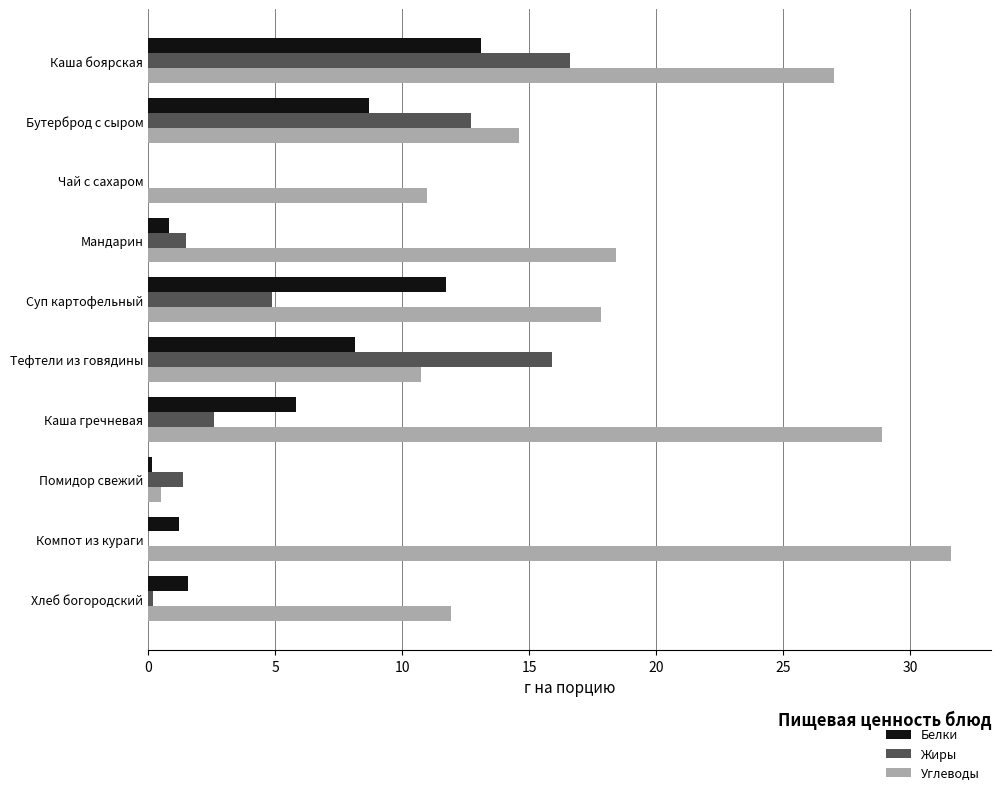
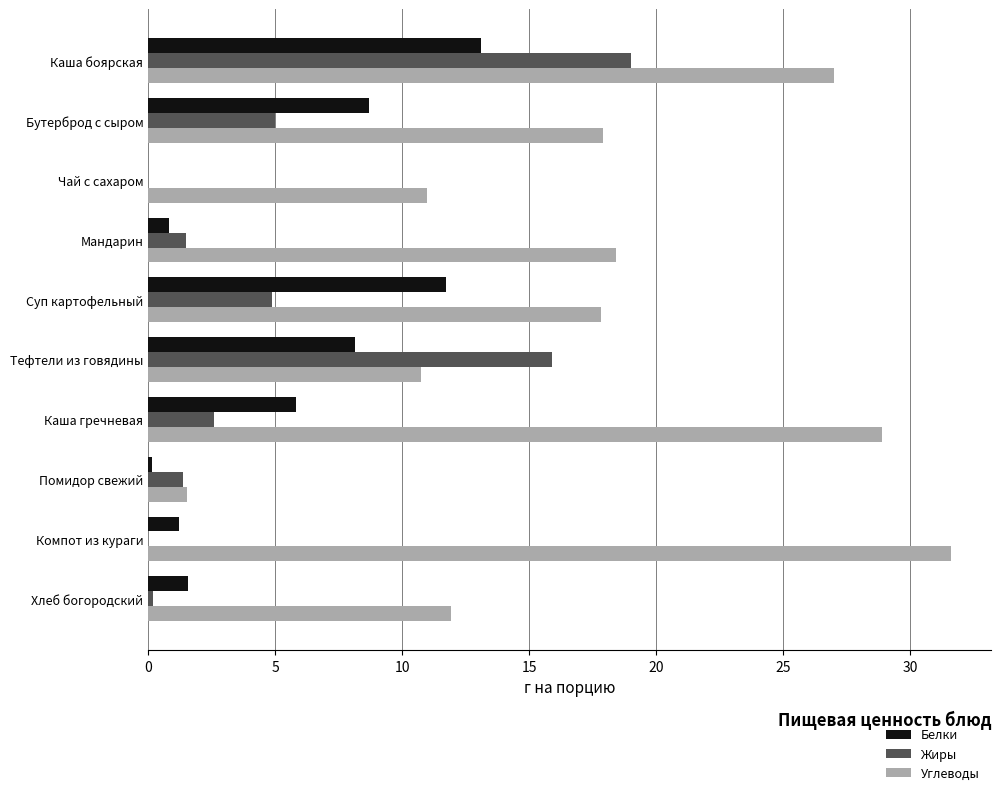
Жиры, Каша боярская: 16.6 -> 19.0
Жиры, Бутерброд с сыром: 12.7 -> 5.0
Углеводы, Бутерброд с сыром: 14.6 -> 17.9
Углеводы, Помидор свежий: 0.5 -> 1.5
